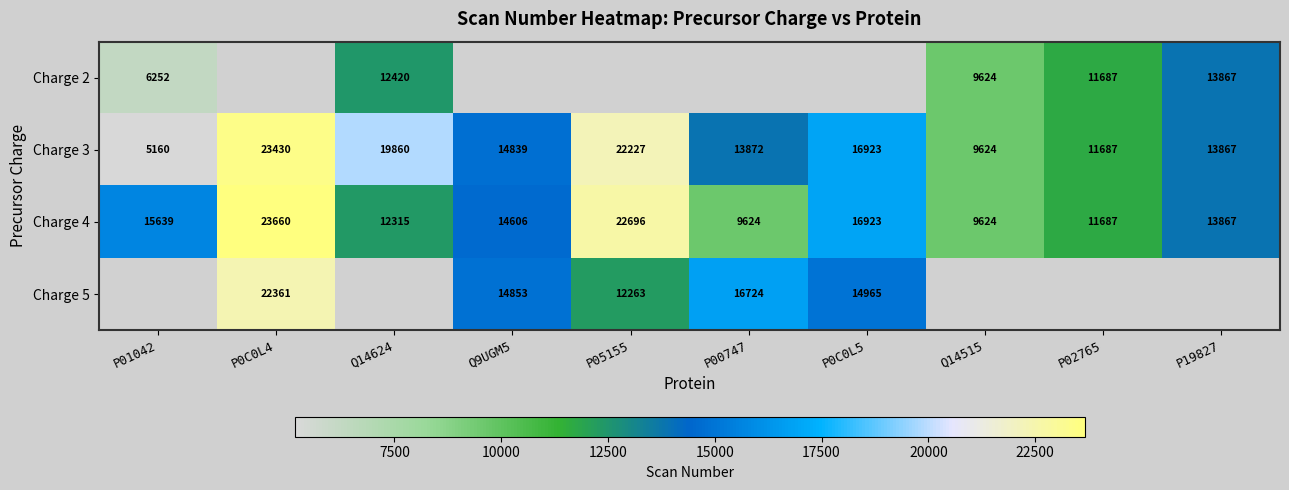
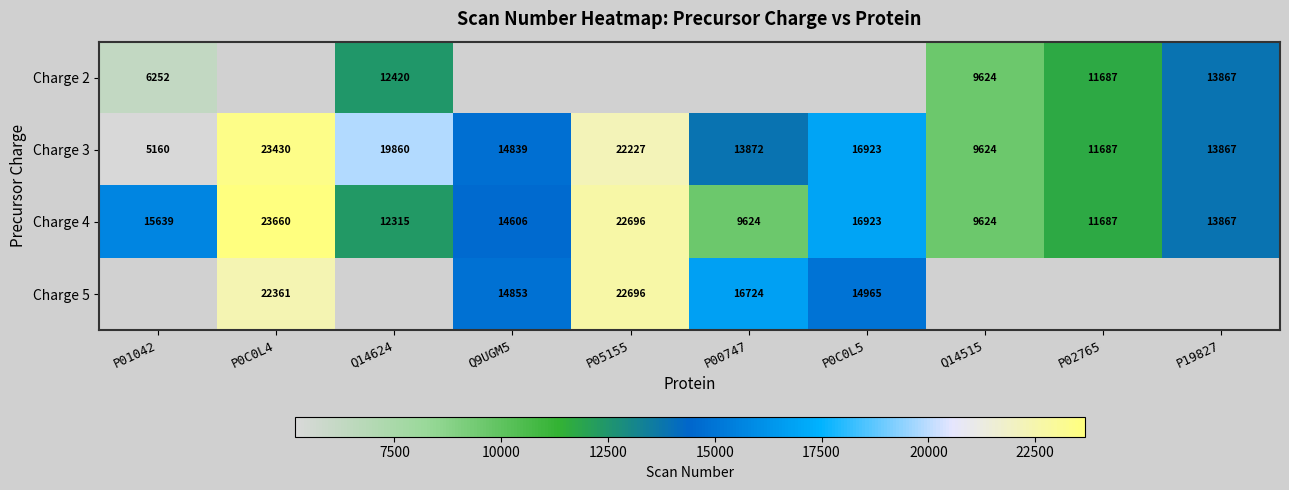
Charge 5, P05155: 12263 -> 22696
